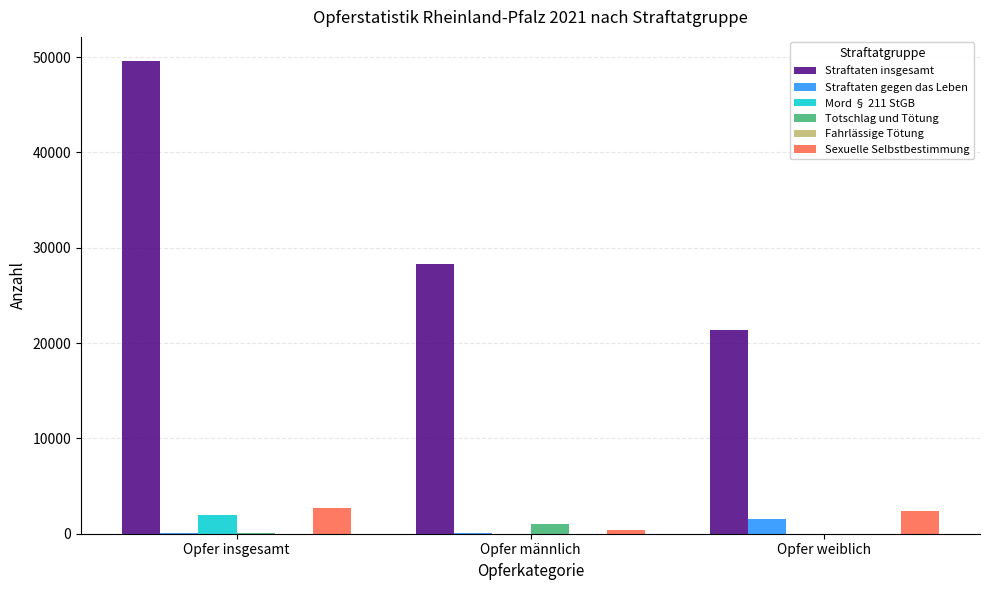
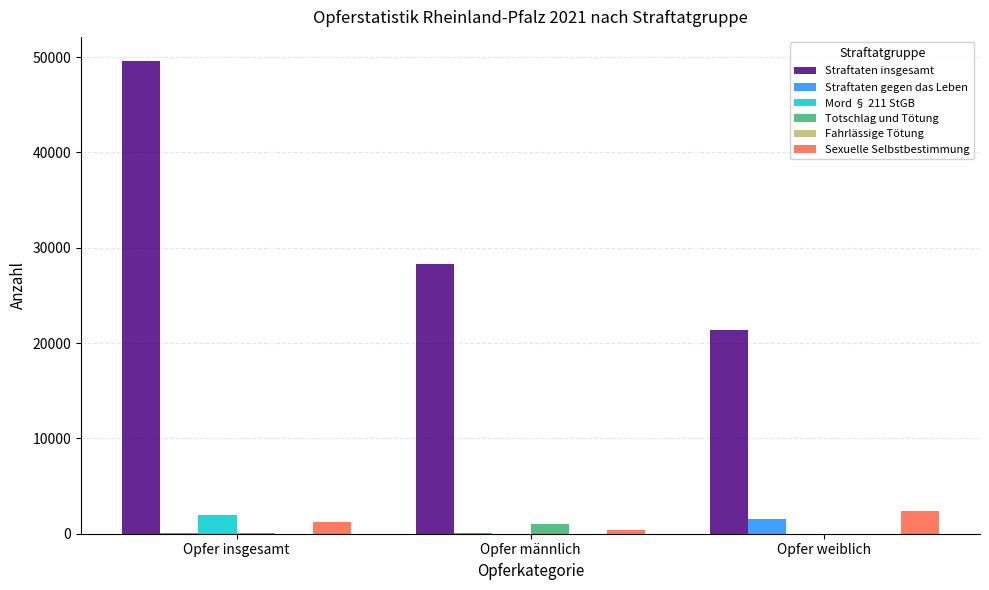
Sexuelle Selbstbestimmung, Opfer insgesamt: 3000 -> 1000
